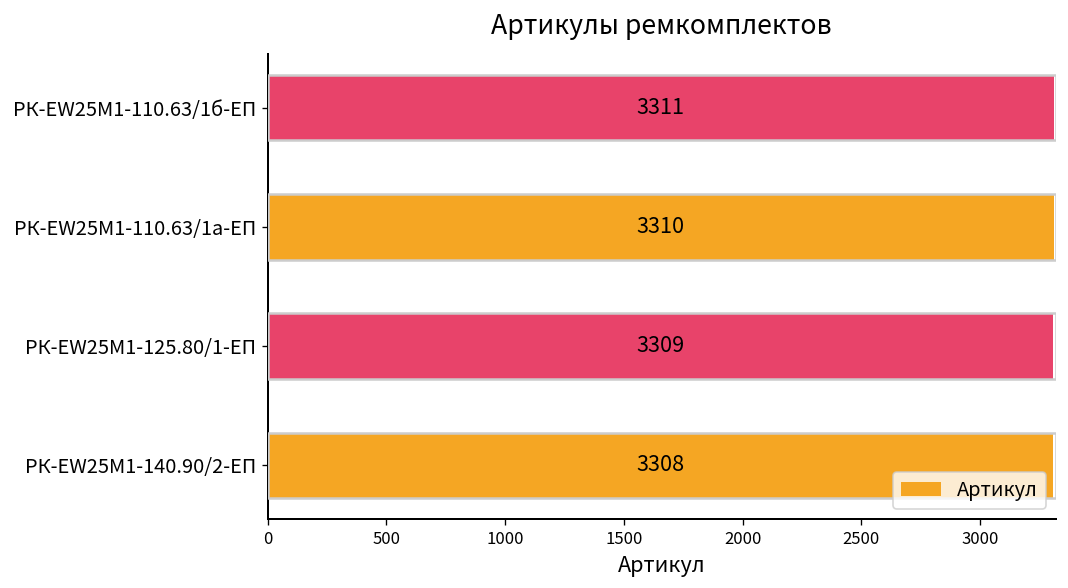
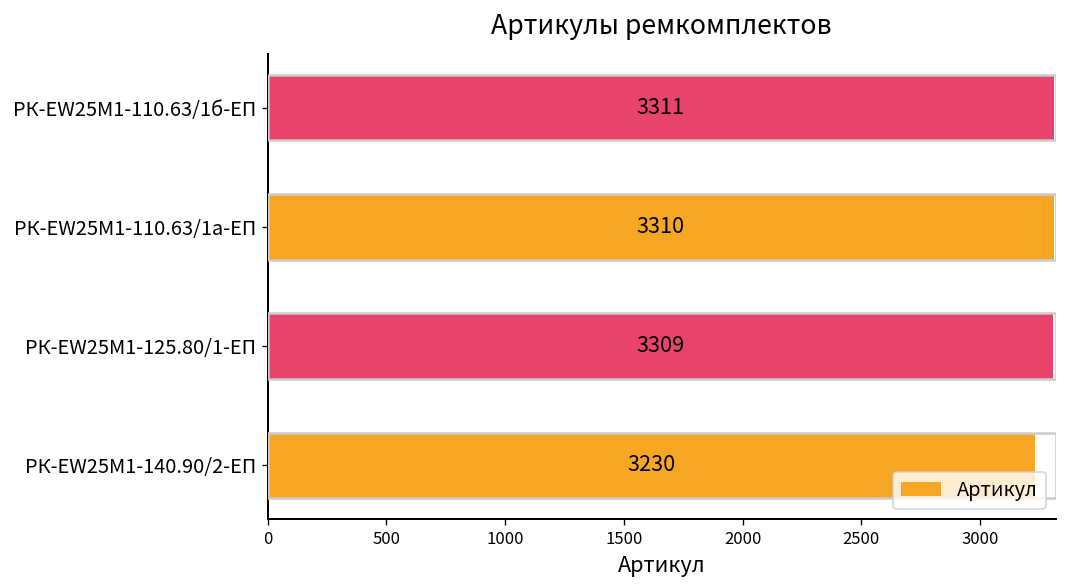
РК-EW25M1-140.90/2-ЕП: 3308 -> 3230
